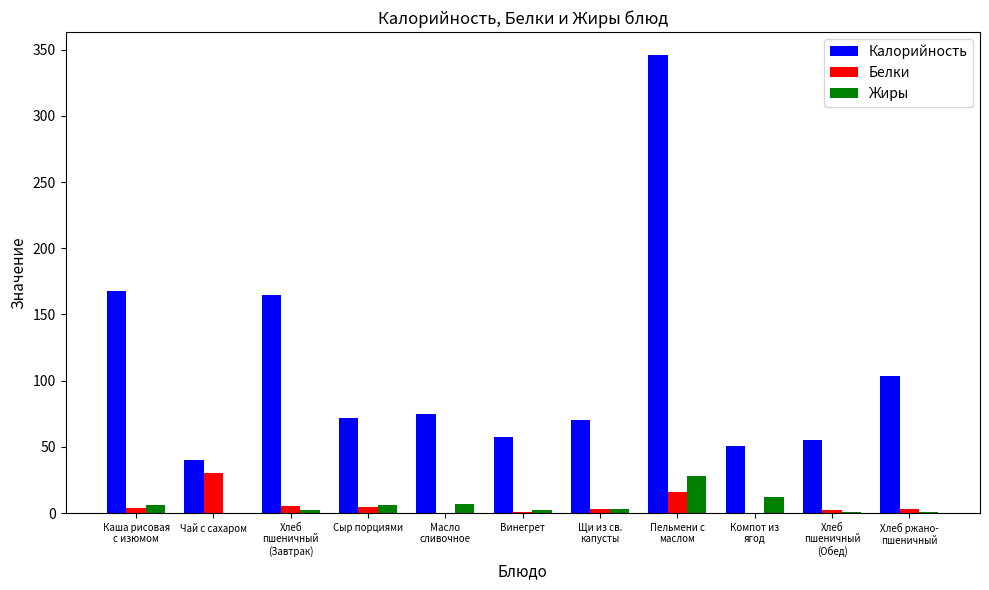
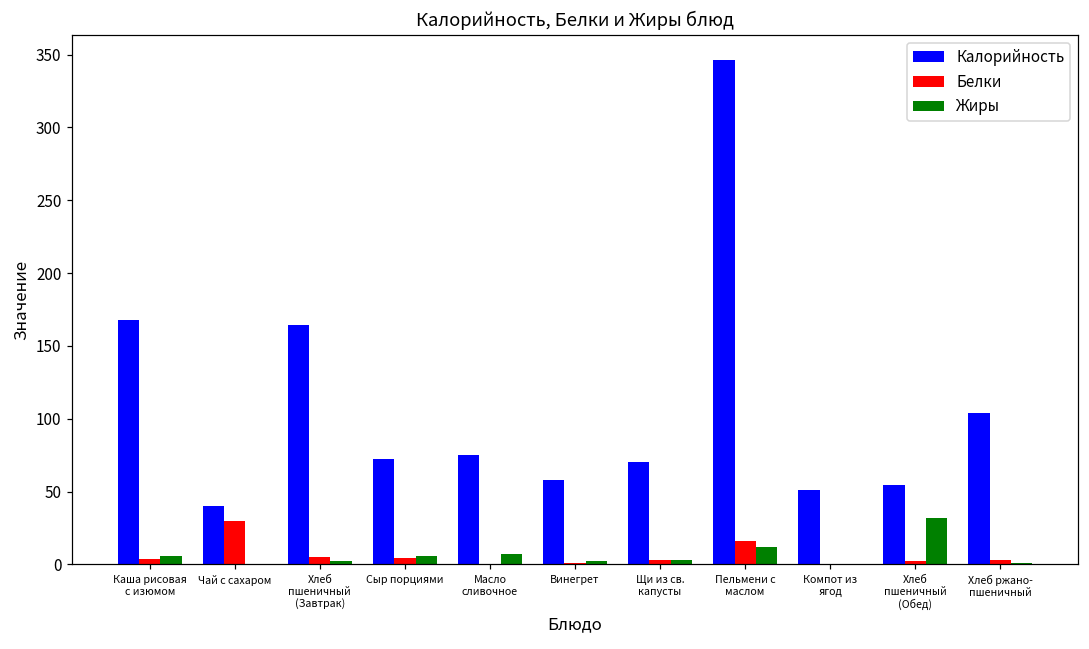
Жиры, Пельмени с маслом: 28 -> 12
Жиры, Компот из ягод: 12 -> 0
Жиры, Хлеб пшеничный (Обед): 1 -> 32
